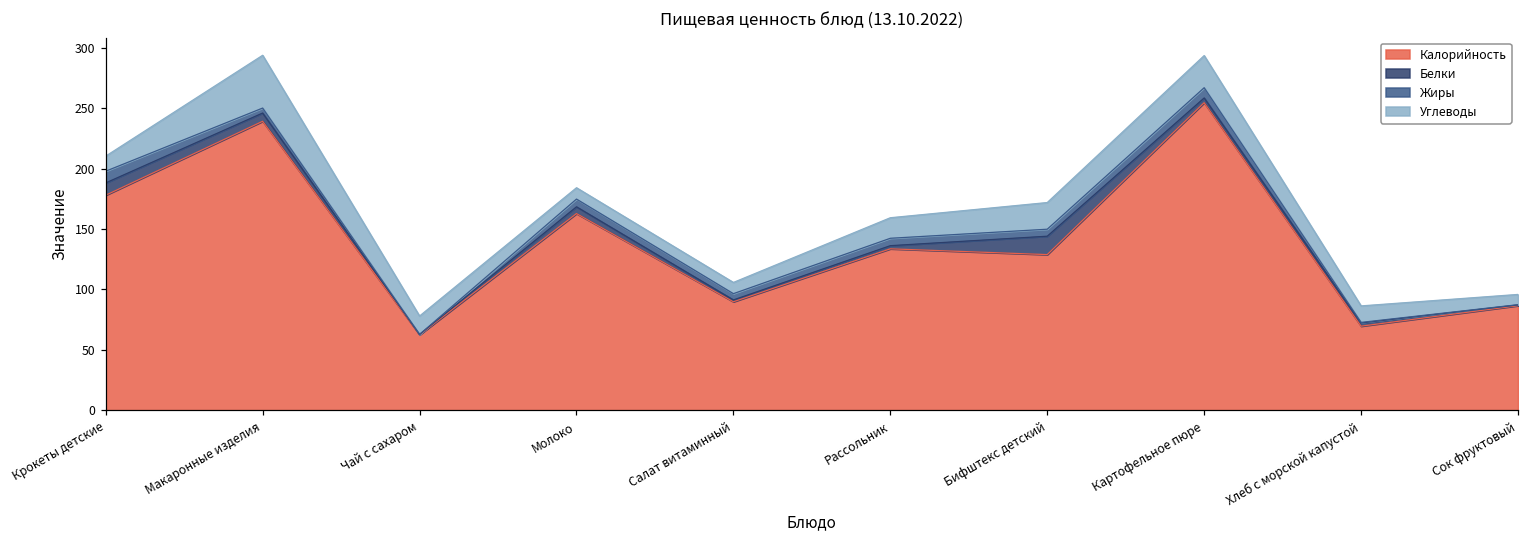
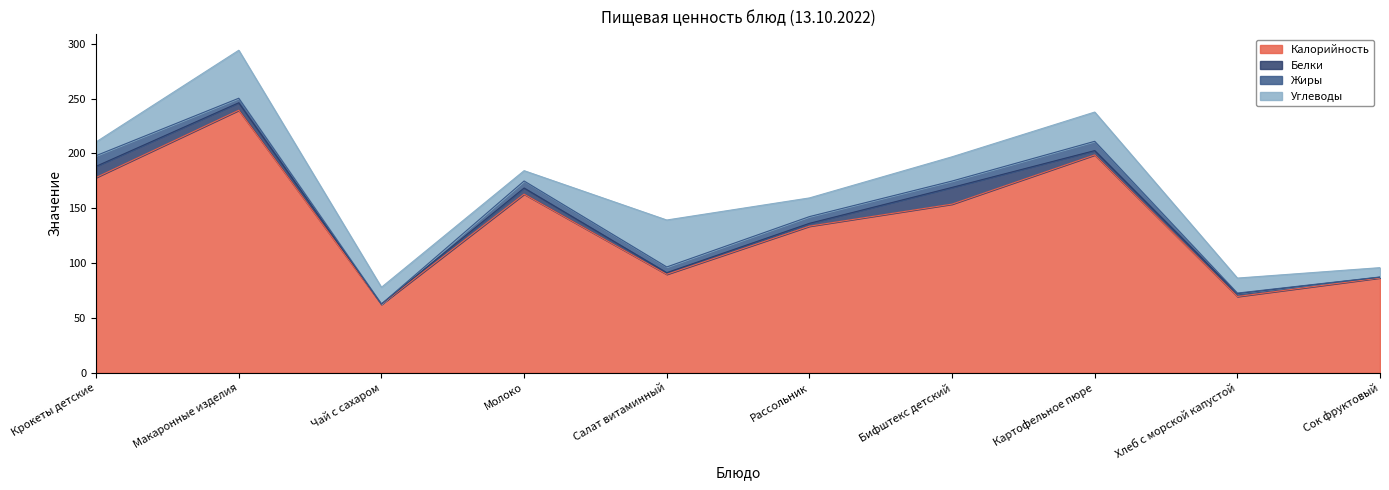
Углеводы, Салат витаминный: 9 -> 43
Калорийность, Бифштекс детский: 129 -> 154
Калорийность, Картофельное пюре: 255 -> 199
